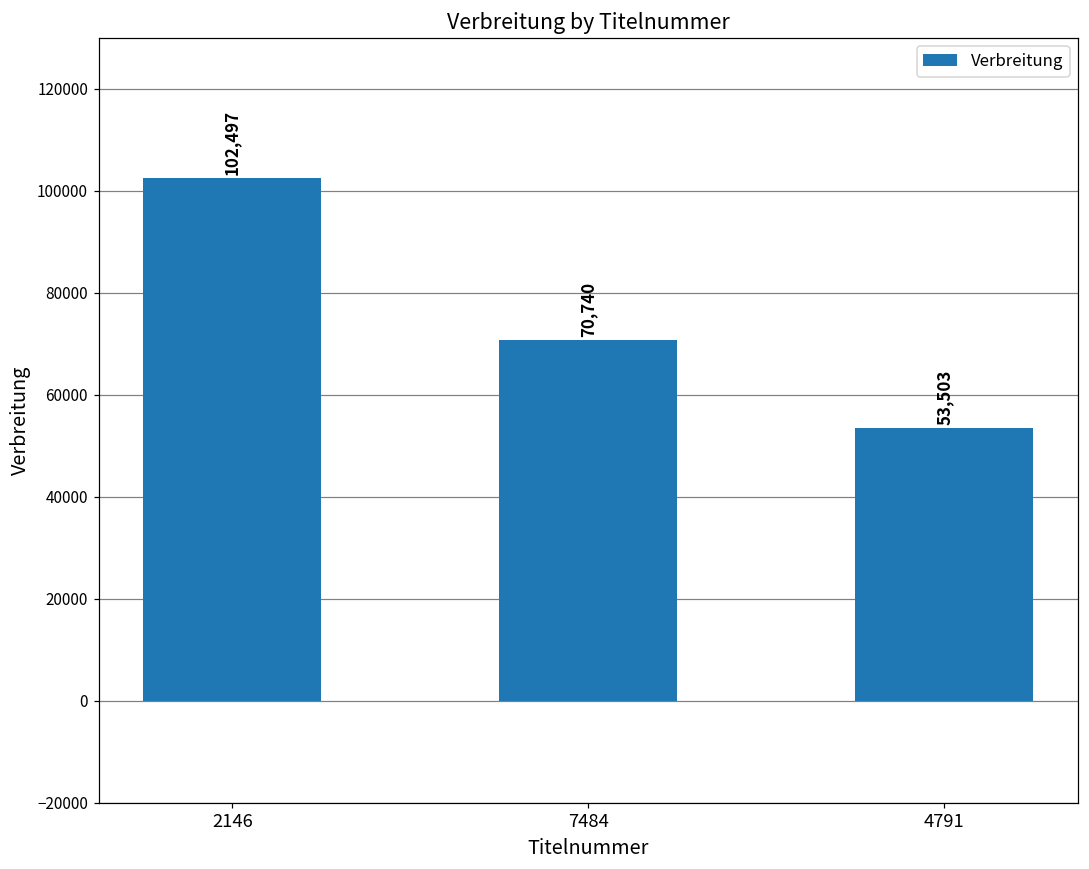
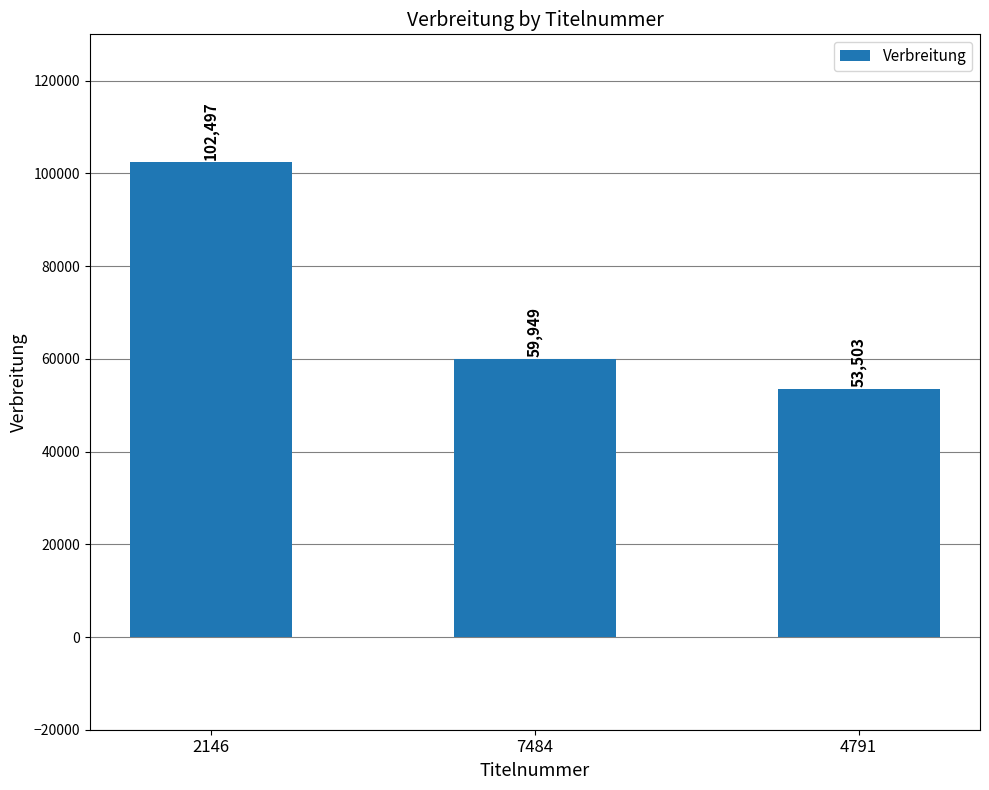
7484: 70,740 -> 59,949
